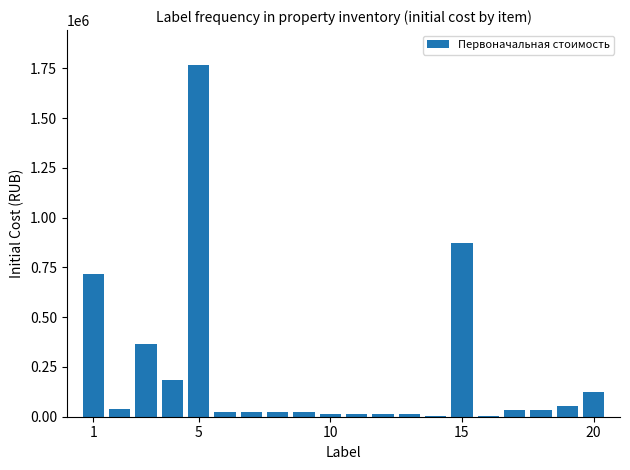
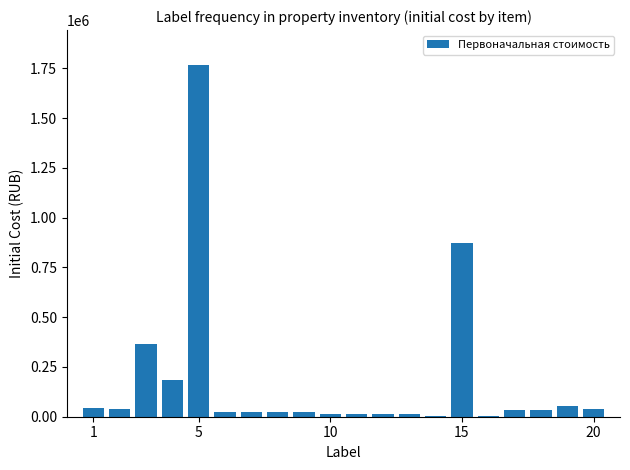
1: 710000 -> 50000
20: 130000 -> 40000
